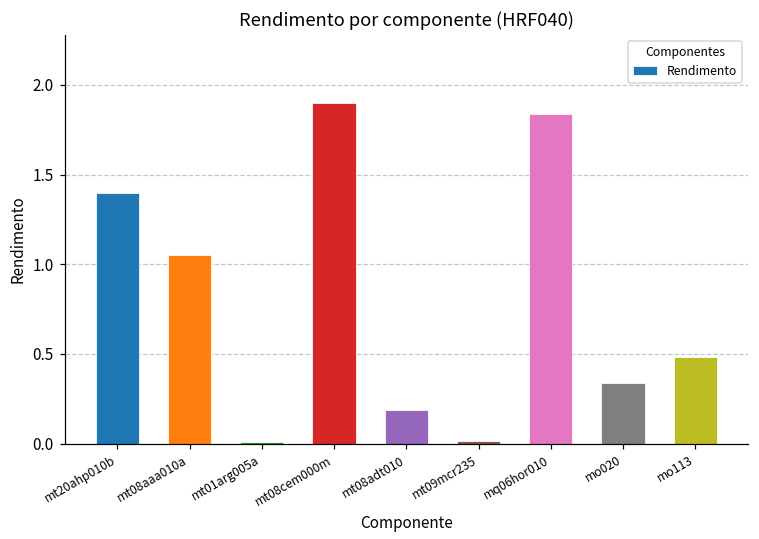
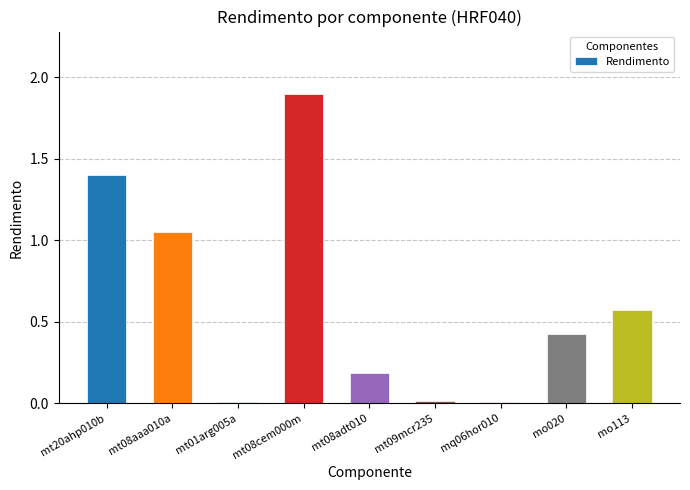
mq06hor010: 1.84 -> 0.01
mo020: 0.34 -> 0.43
mo113: 0.48 -> 0.57
